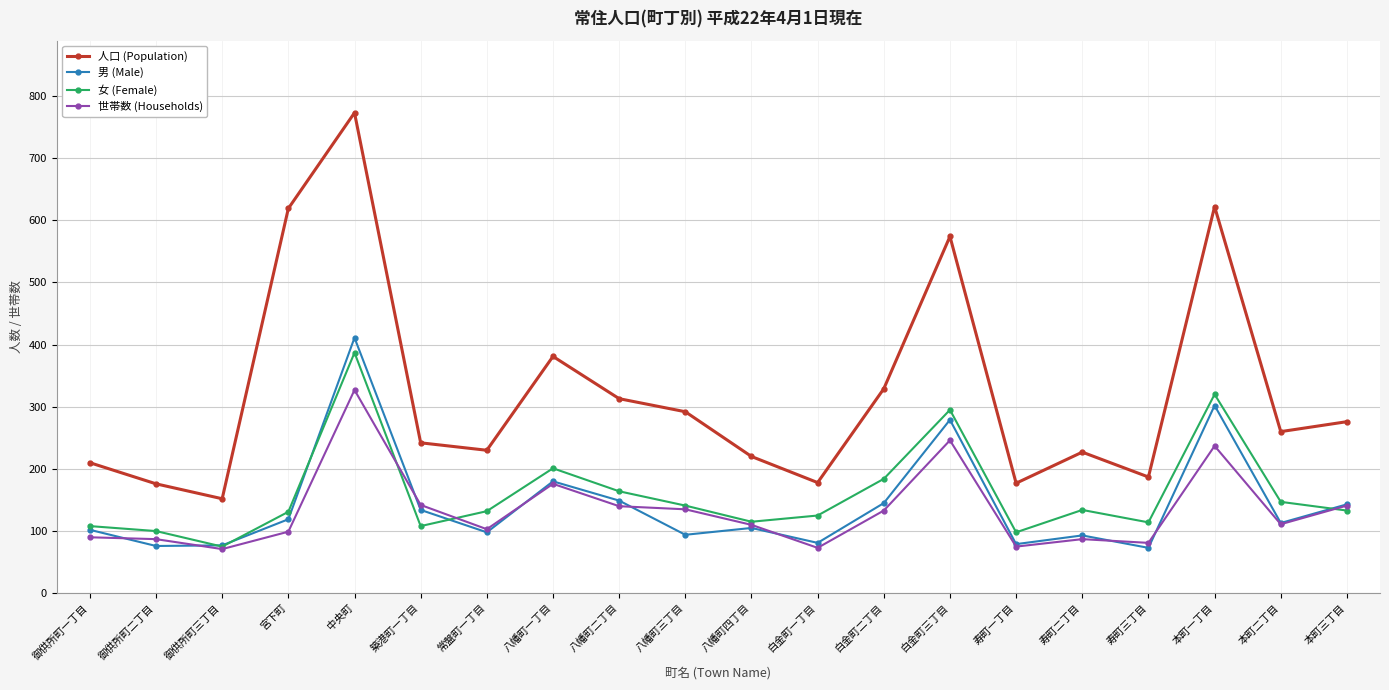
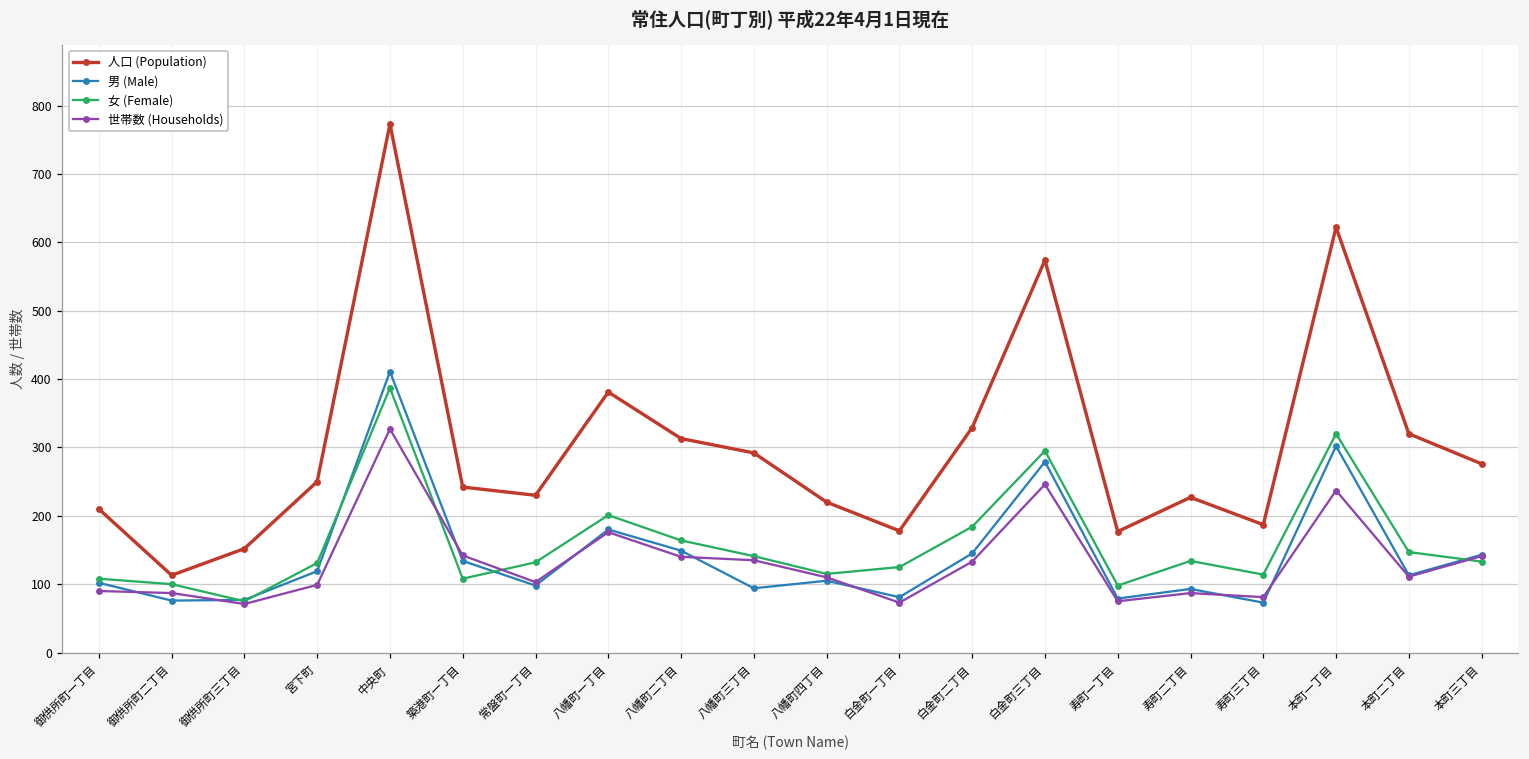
人口 (Population), 御供所町二丁目: 180 -> 110
人口 (Population), 宮下町: 620 -> 250
人口 (Population), 本町二丁目: 260 -> 320
